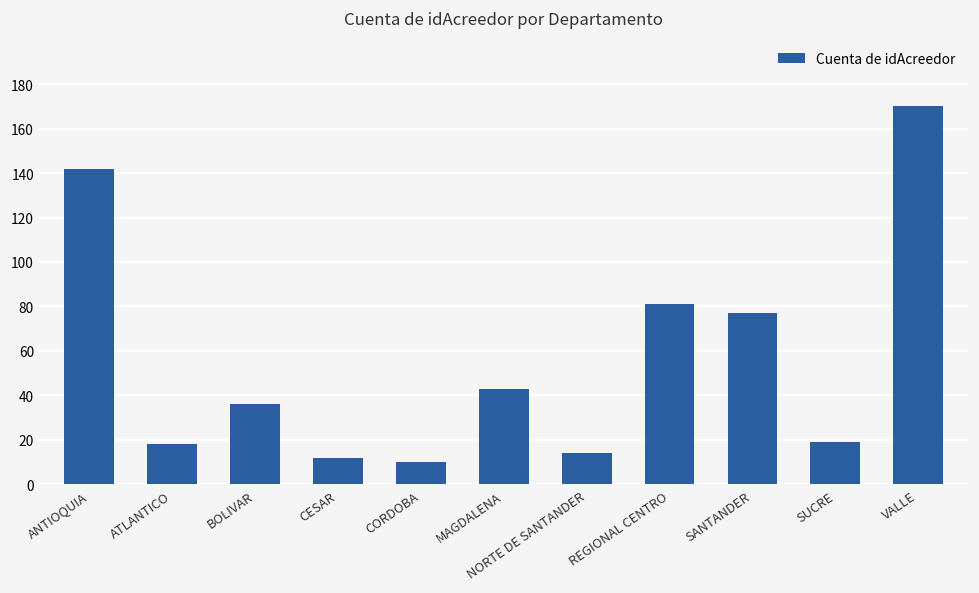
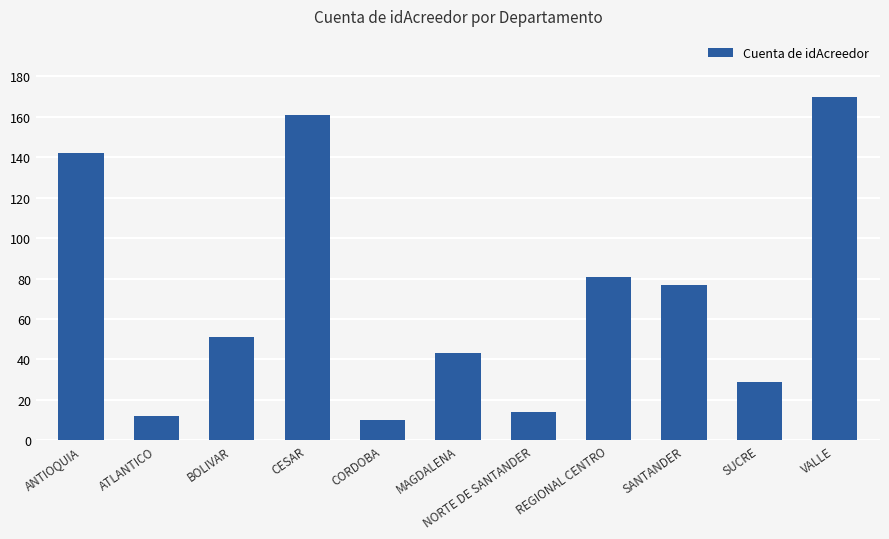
ATLANTICO: 18 -> 12
BOLIVAR: 36 -> 51
CESAR: 12 -> 161
SUCRE: 19 -> 29
